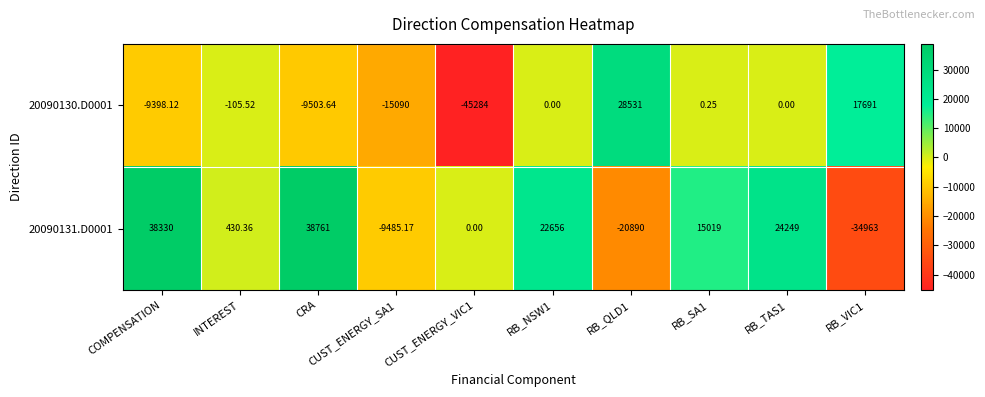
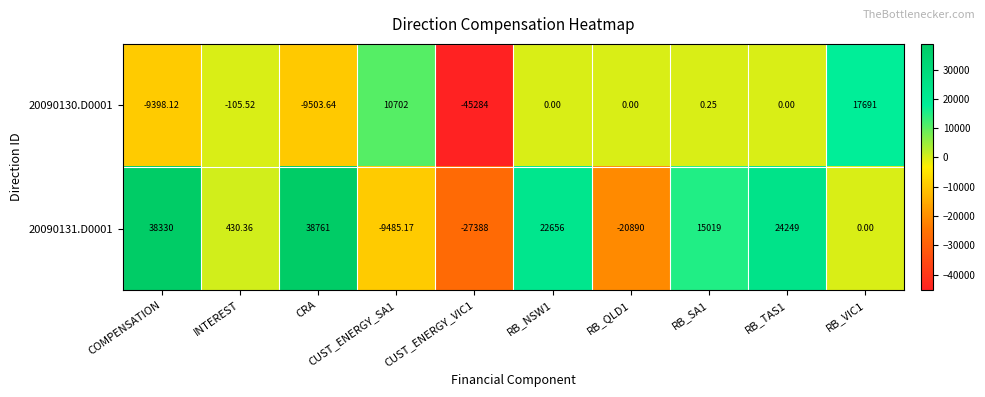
20090130.D0001, CUST_ENERGY_SA1: -15090 -> 10702
20090130.D0001, RB_QLD1: 28531 -> 0.00
20090131.D0001, CUST_ENERGY_VIC1: 0.00 -> -27388
20090131.D0001, RB_VIC1: -34963 -> 0.00
